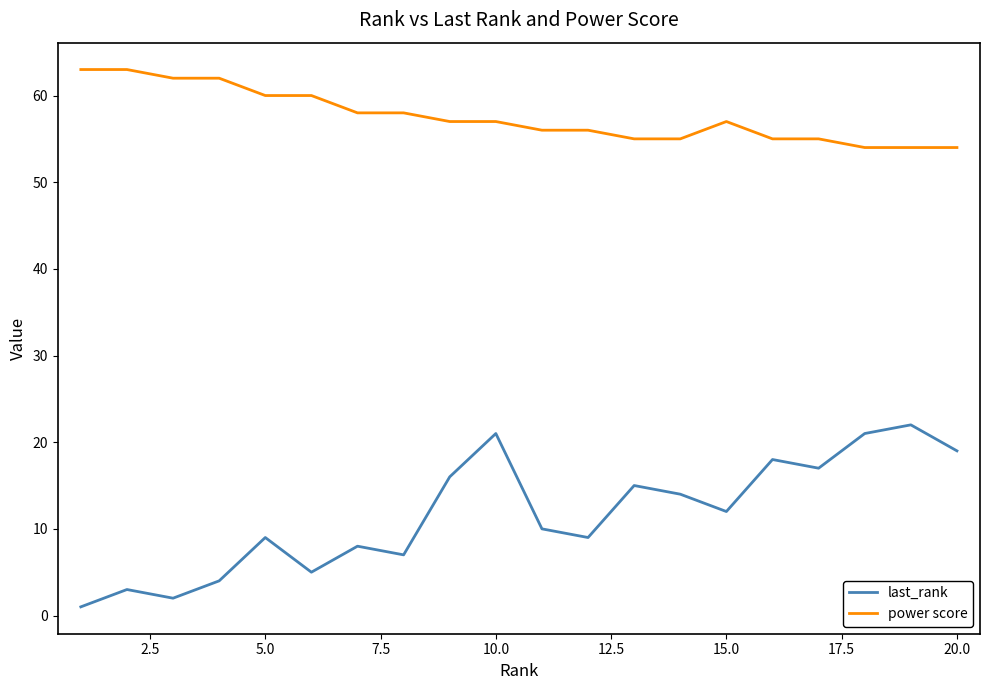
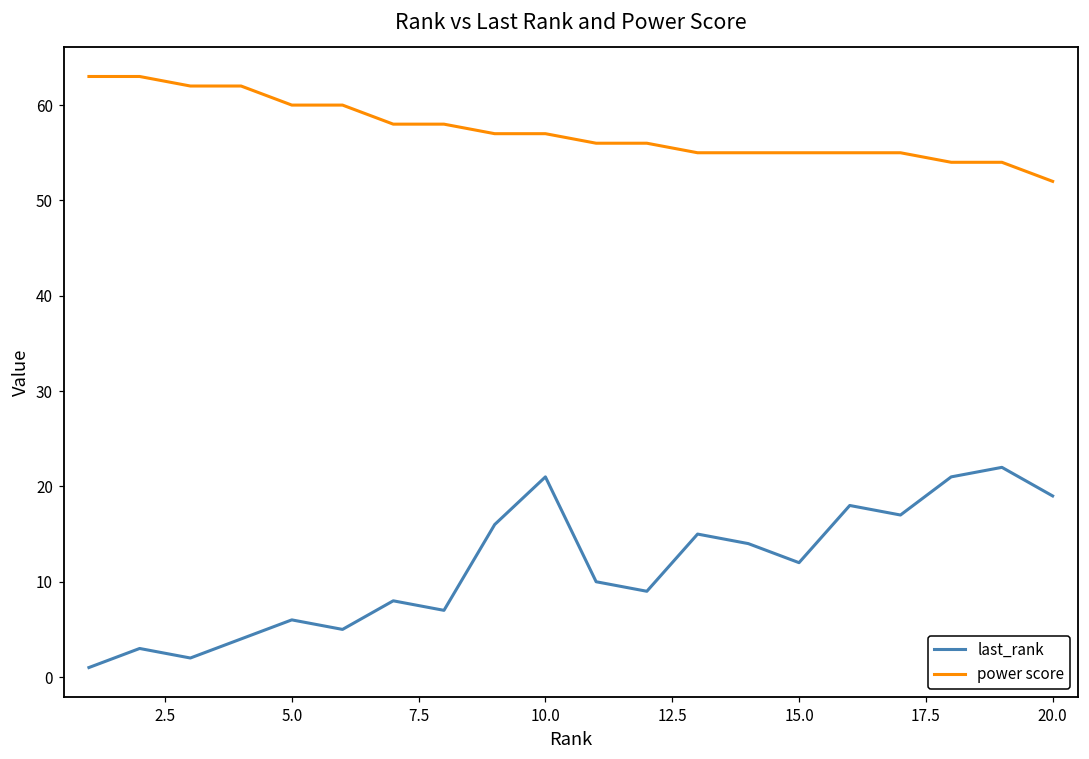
last_rank, 5.0: 9 -> 6
power score, 15.0: 57 -> 55
power score, 20.0: 54 -> 52
